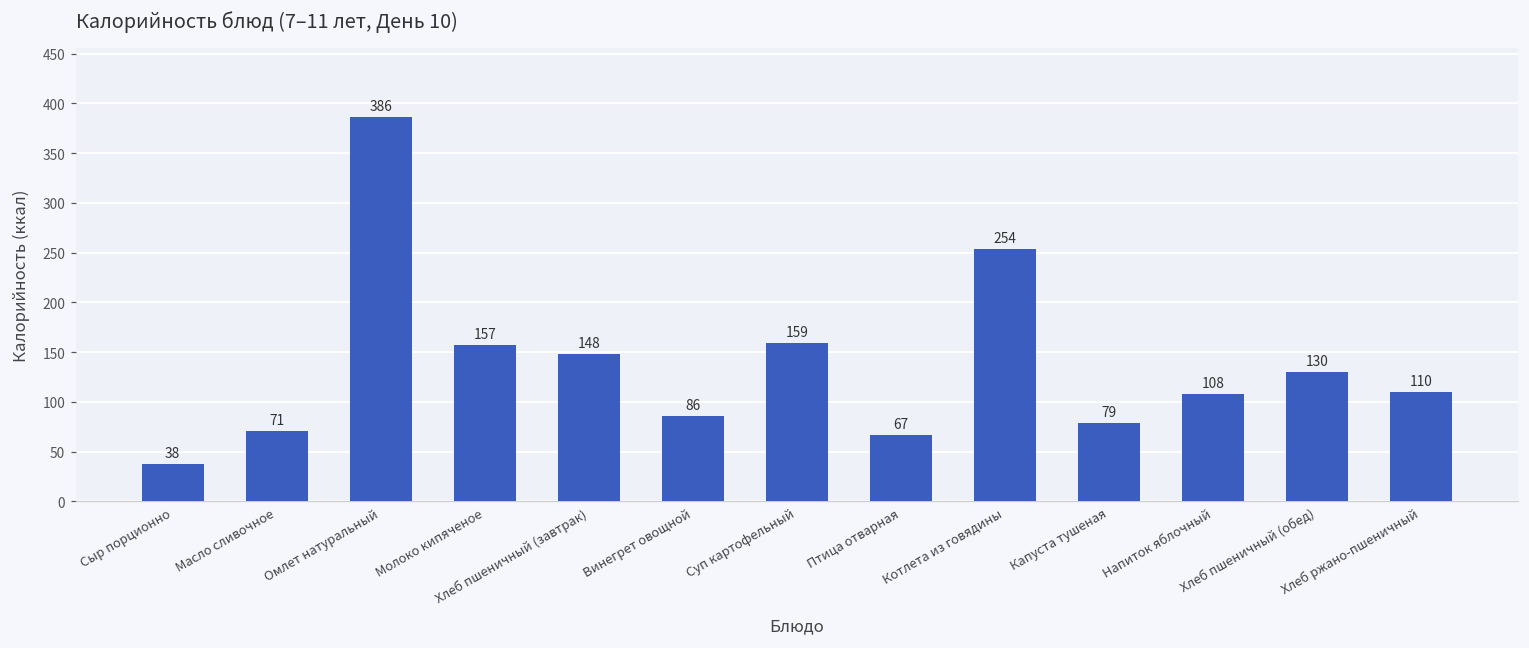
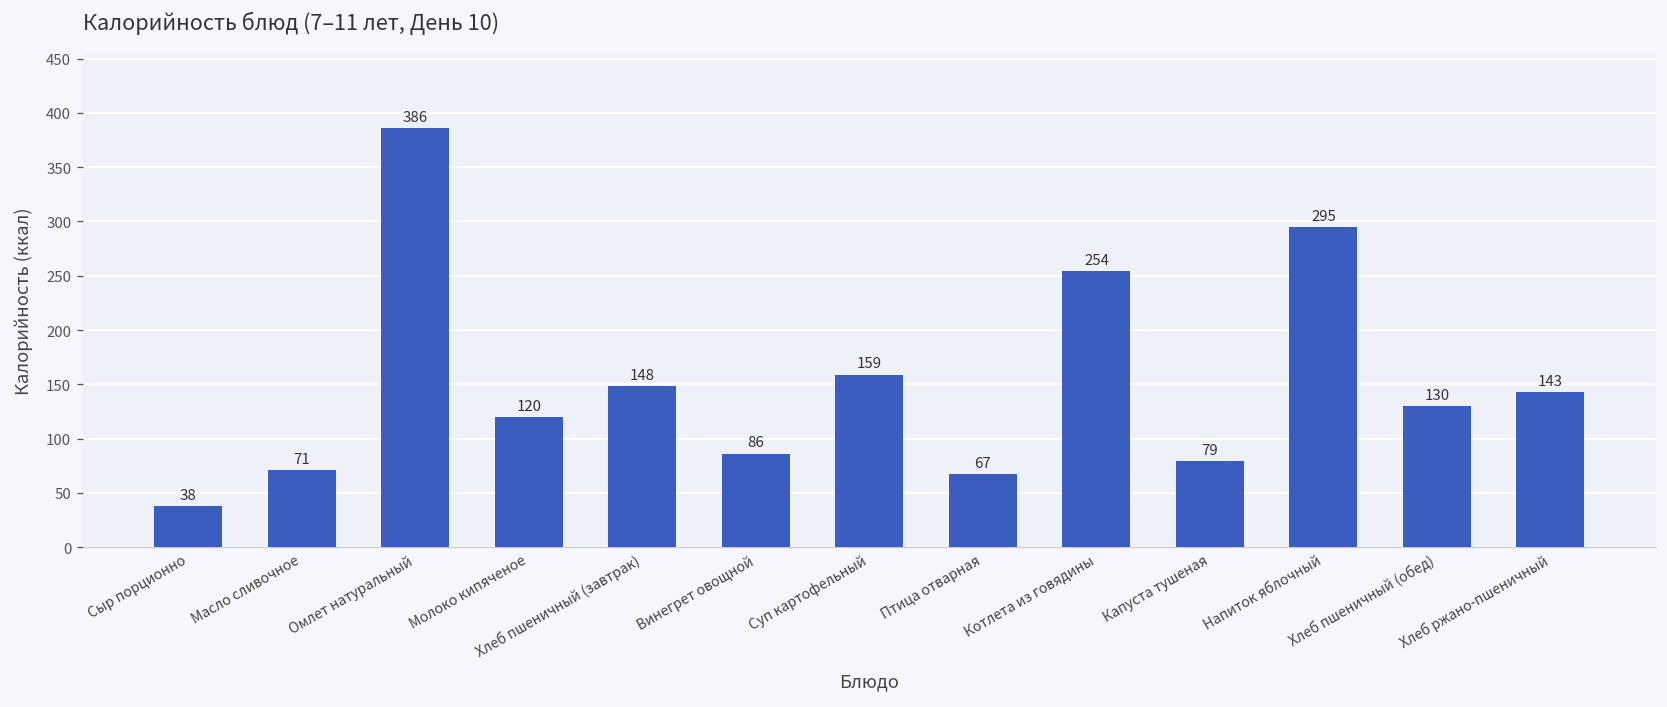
Молоко кипяченое: 157 -> 120
Напиток яблочный: 108 -> 295
Хлеб ржано-пшеничный: 110 -> 143
